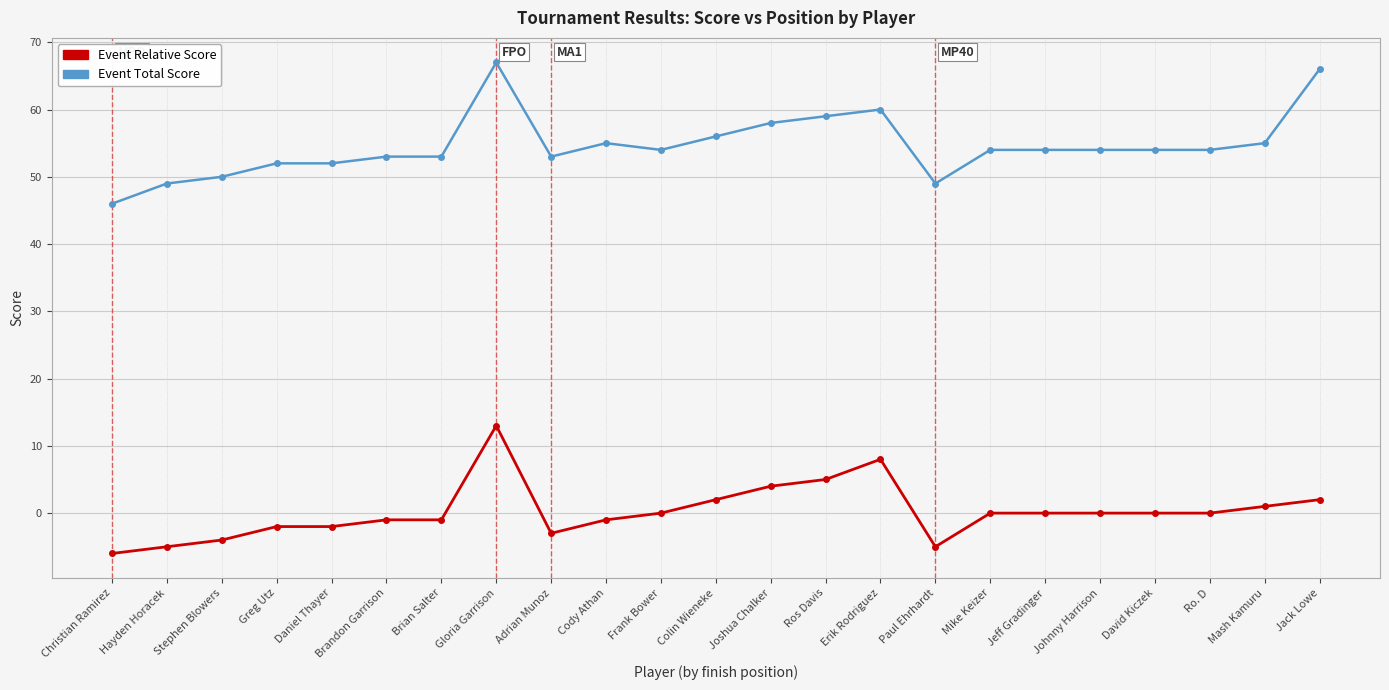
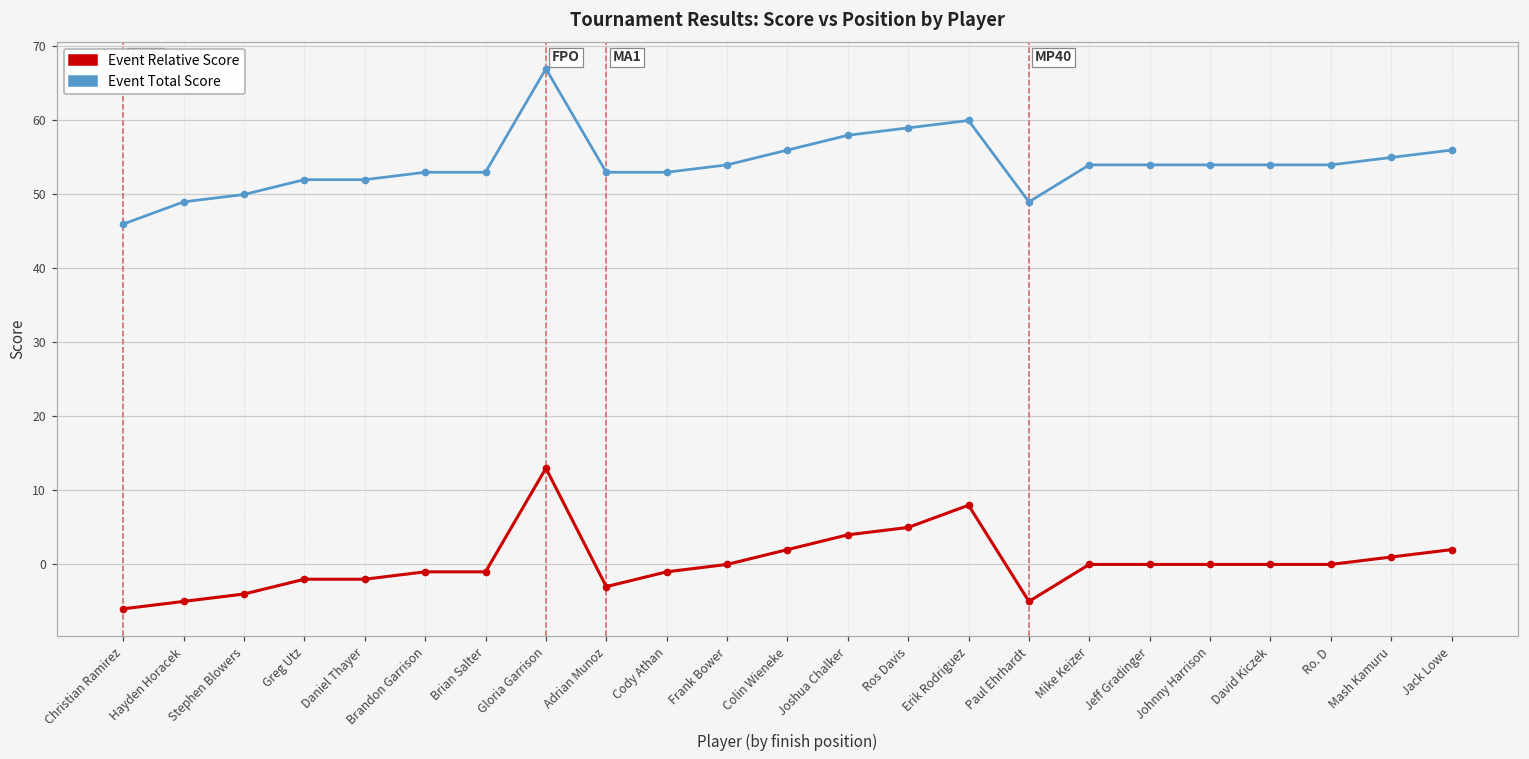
Event Total Score, Cody Athan: 55 -> 53
Event Total Score, Jack Lowe: 66 -> 56
